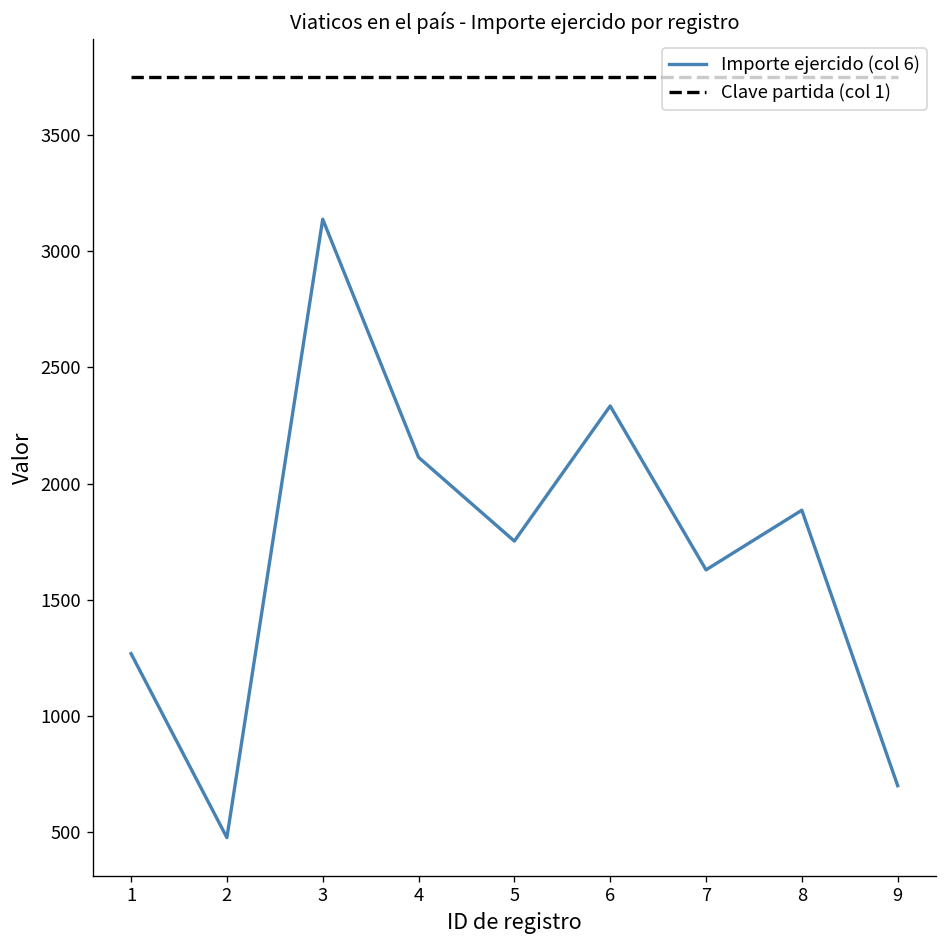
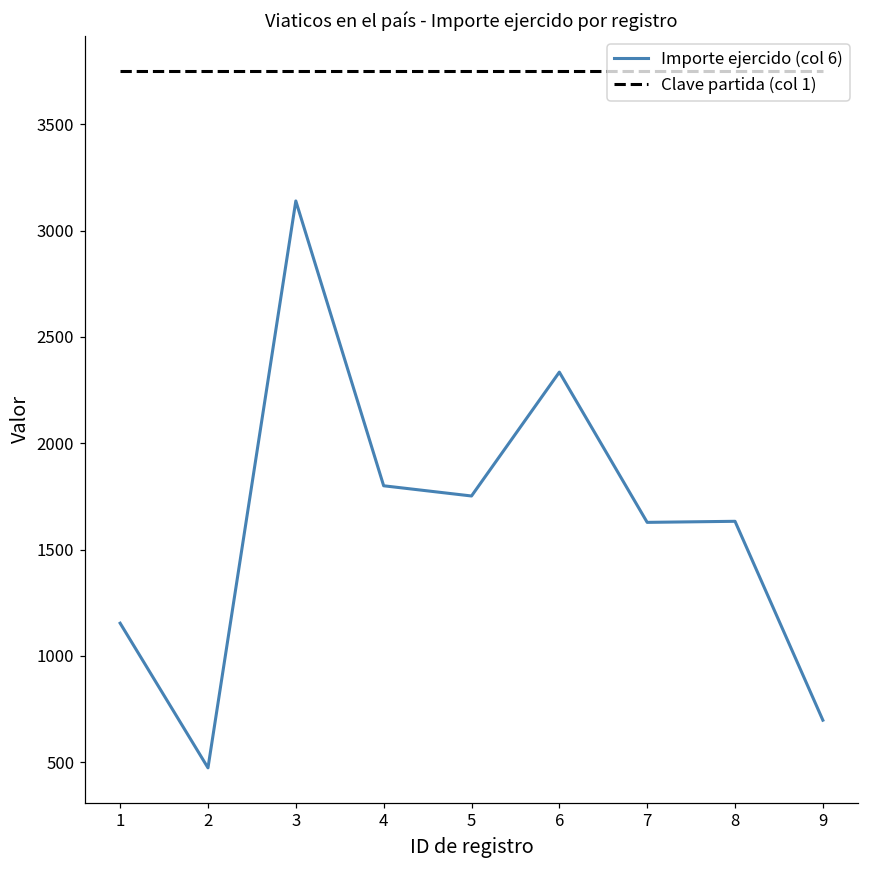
Importe ejercido (col 6), 1: 1270 -> 1150
Importe ejercido (col 6), 4: 2110 -> 1800
Importe ejercido (col 6), 8: 1890 -> 1630
